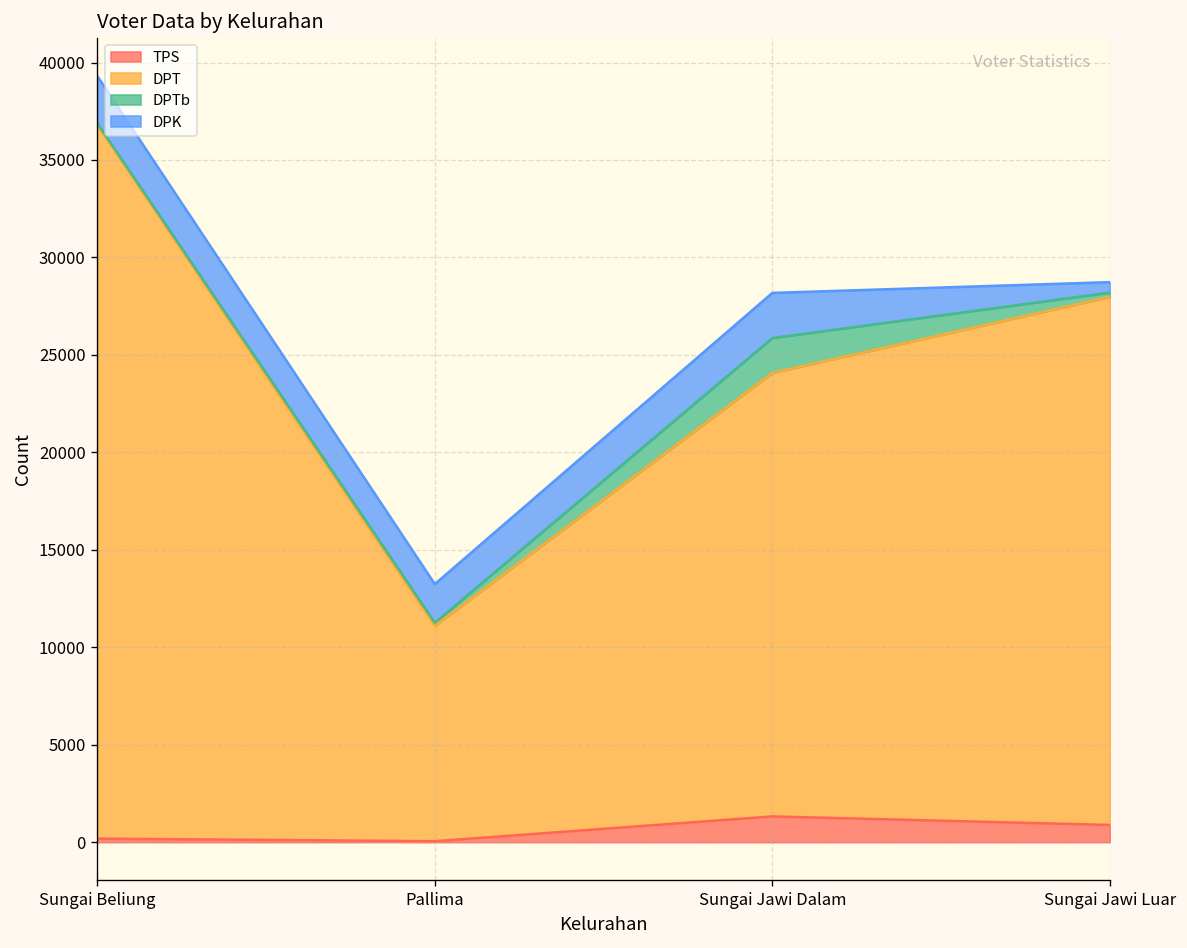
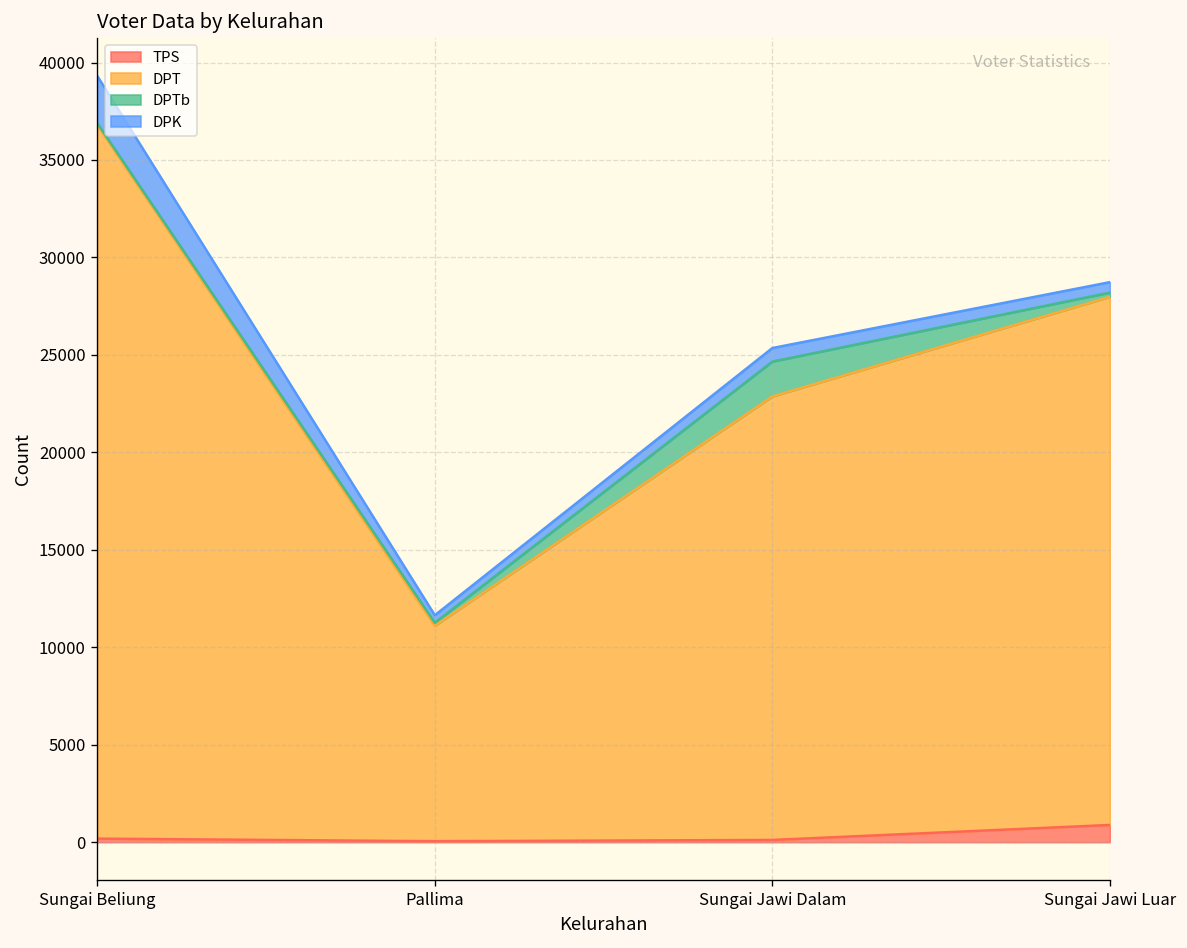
DPK, Pallima: 2000 -> 400
TPS, Sungai Jawi Dalam: 1300 -> 100
DPK, Sungai Jawi Dalam: 2300 -> 700
